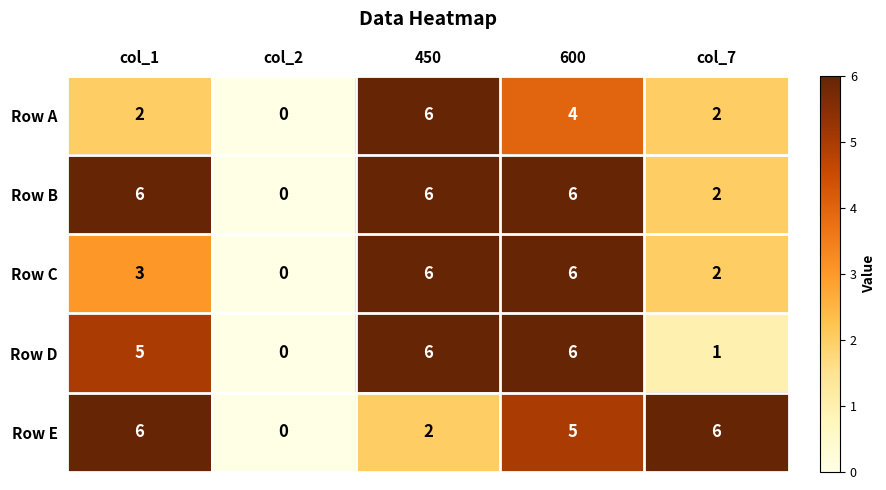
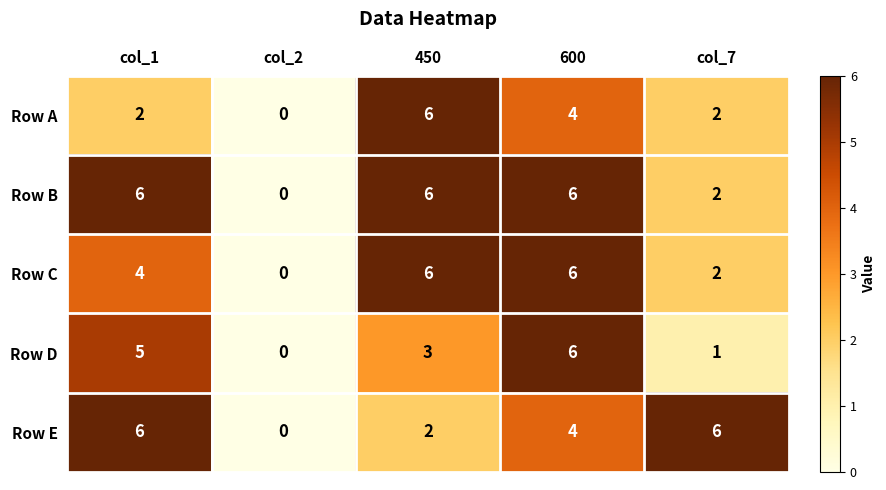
Row C, col_1: 3 -> 4
Row D, 450: 6 -> 3
Row E, 600: 5 -> 4
